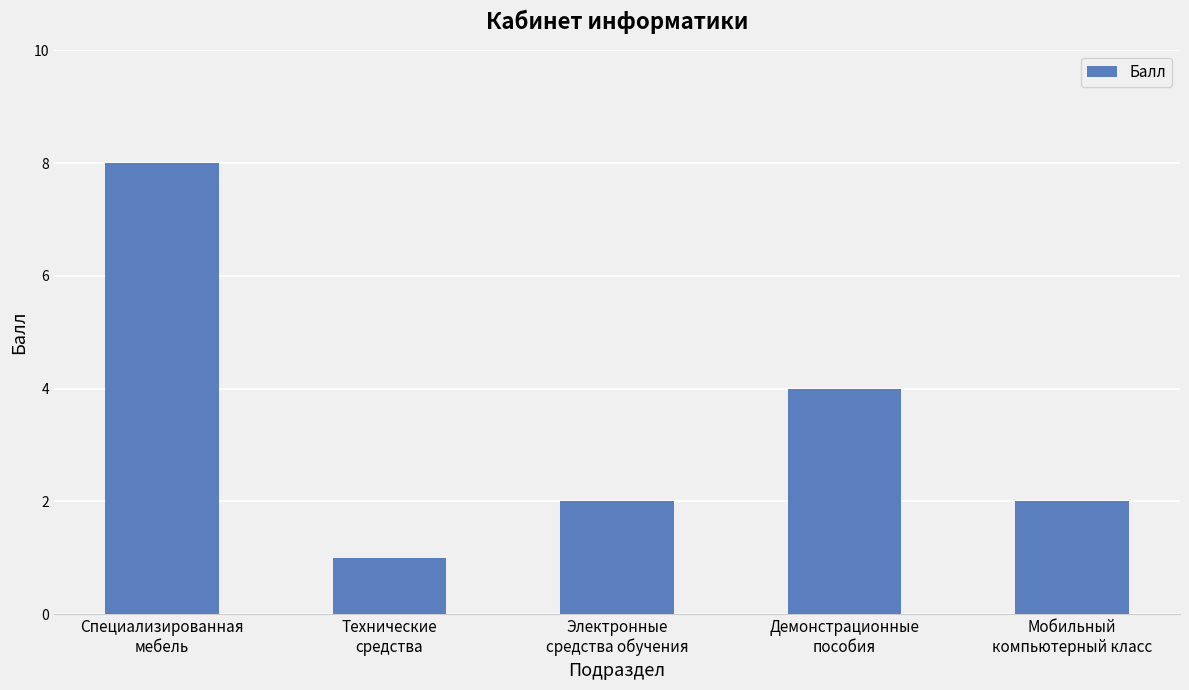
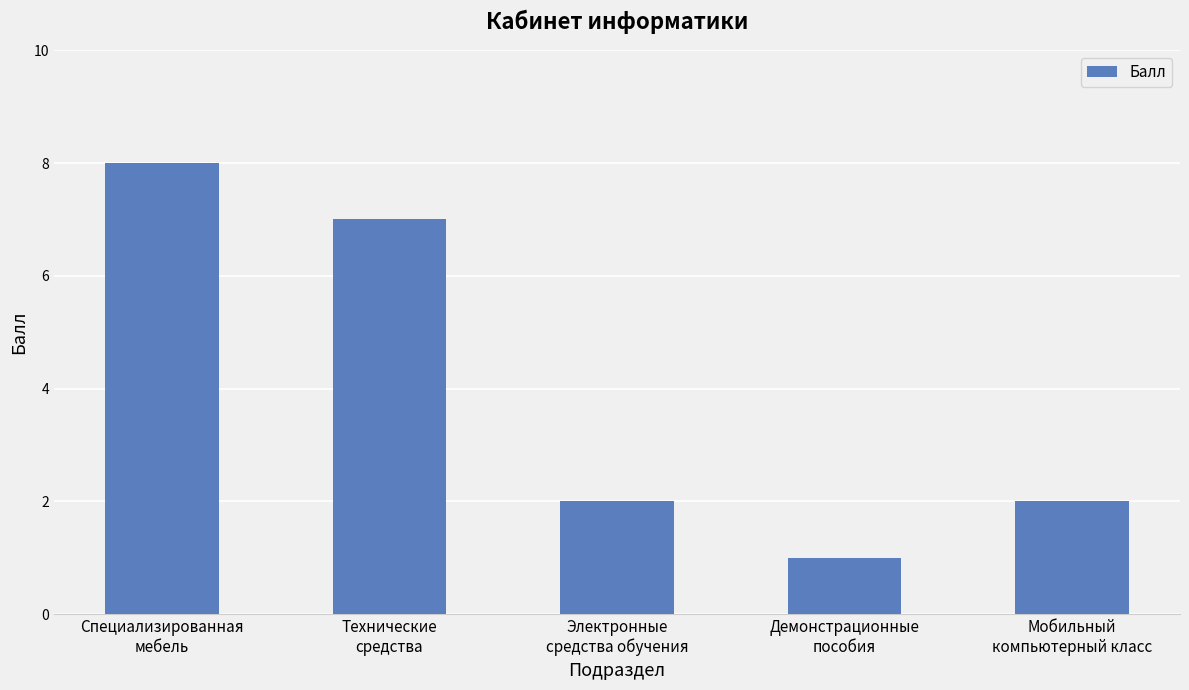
Технические средства: 1 -> 7
Демонстрационные пособия: 4 -> 1
